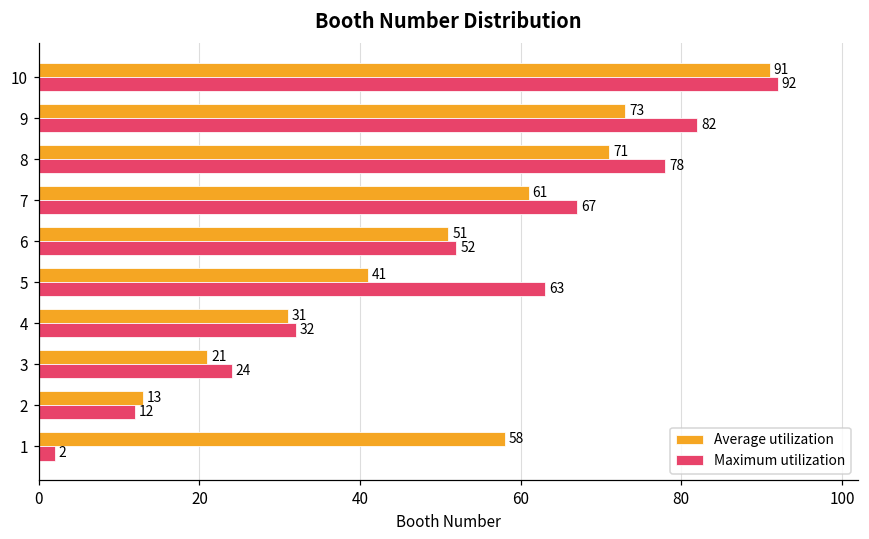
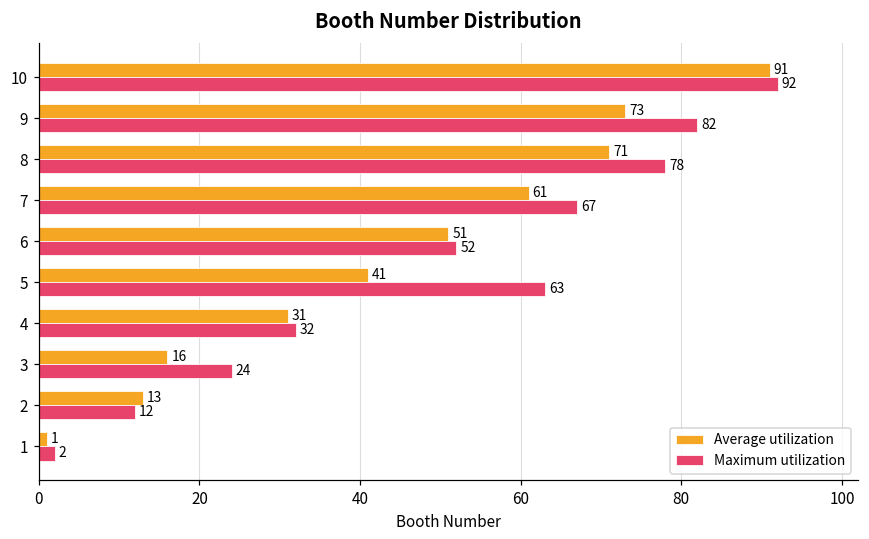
Average utilization, 3: 21 -> 16
Average utilization, 1: 58 -> 1
